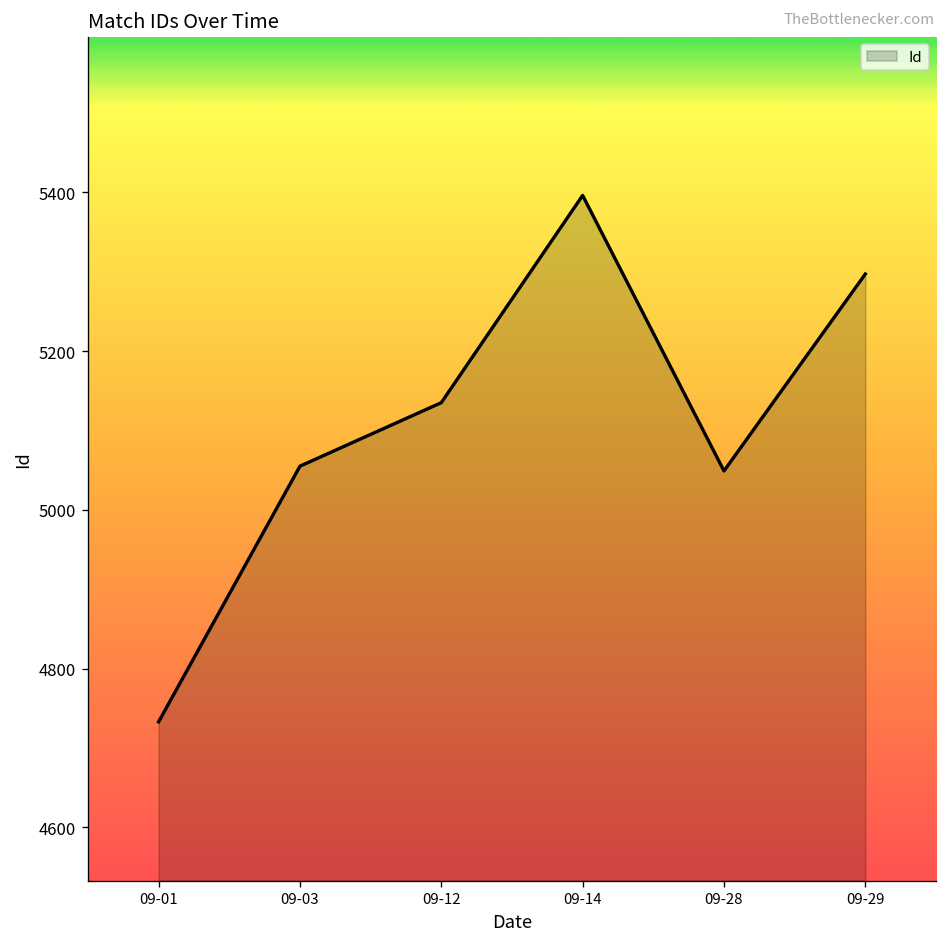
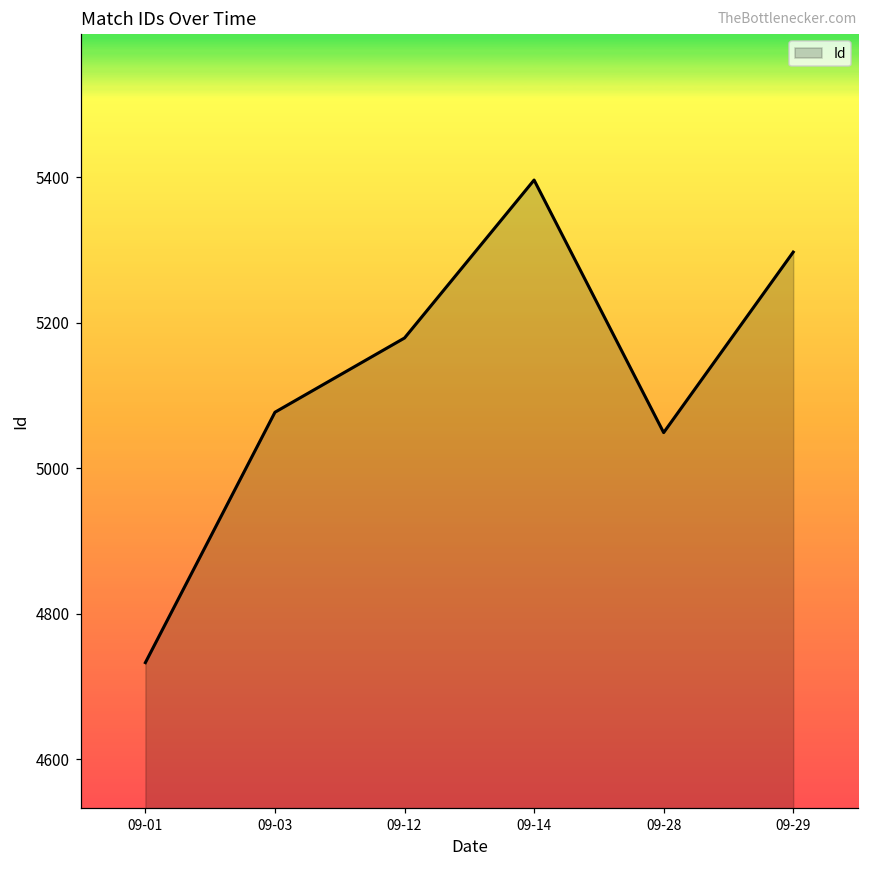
09-03: 5060 -> 5080
09-12: 5140 -> 5180
